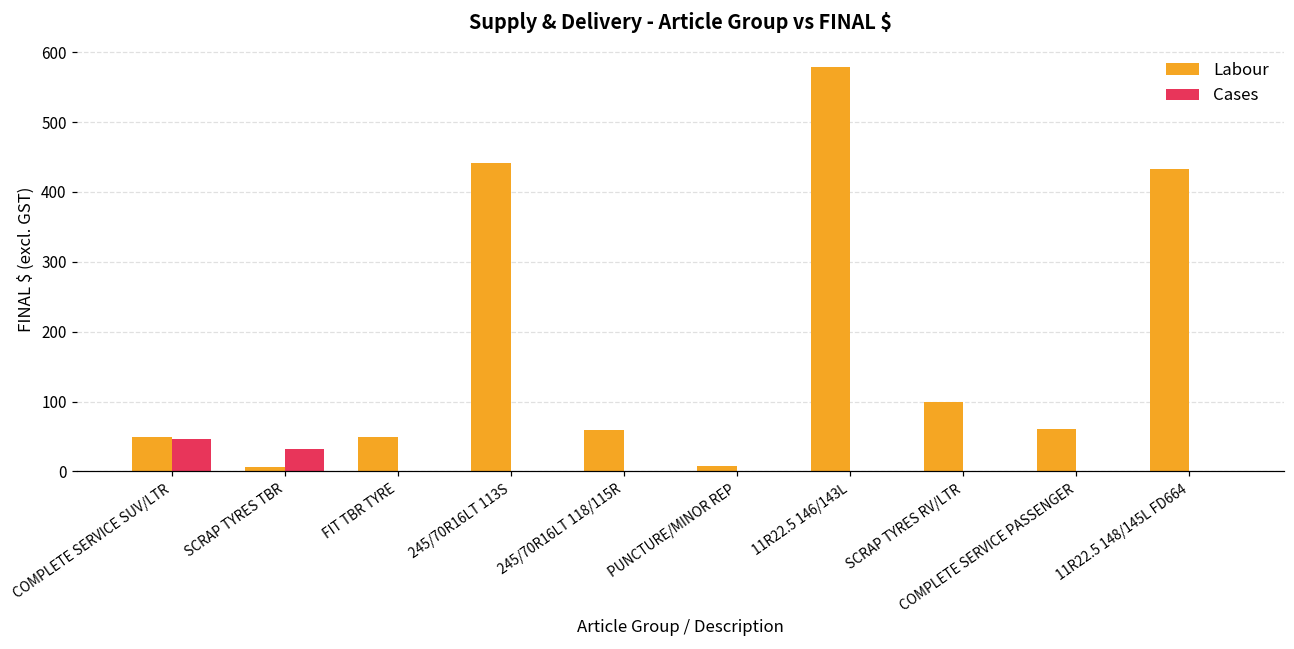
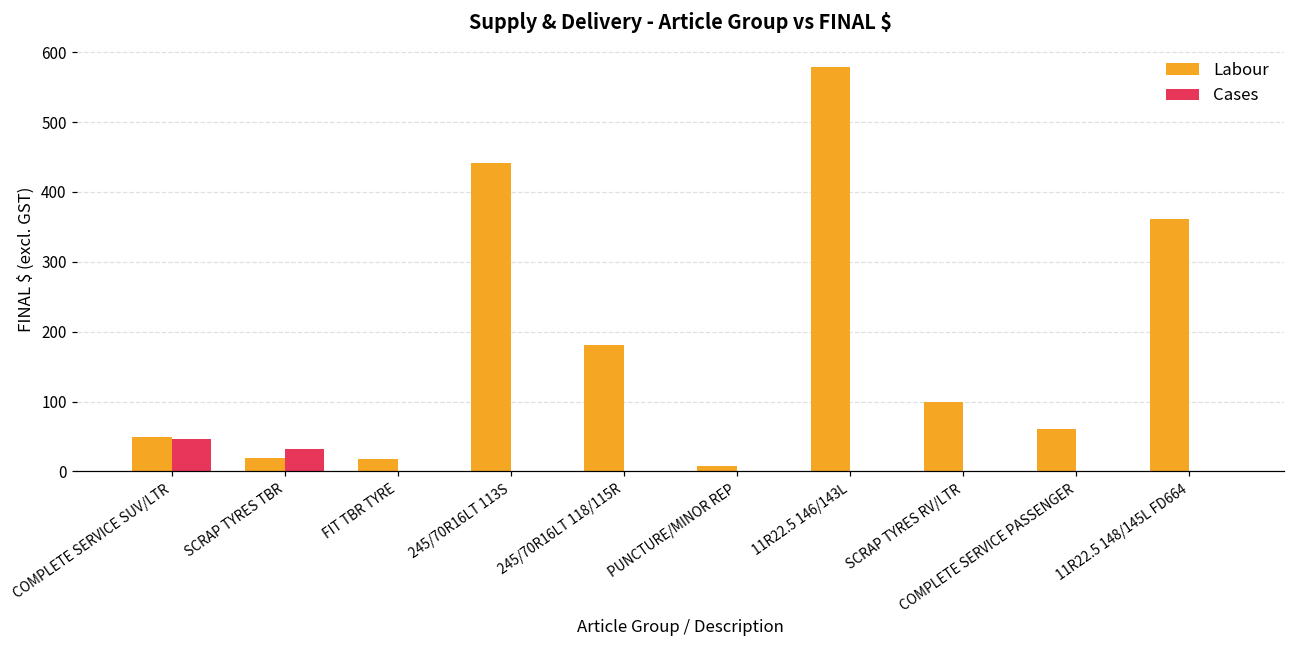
Labour, SCRAP TYRES TBR: 10 -> 20
Labour, FIT TBR TYRE: 50 -> 20
Labour, 245/70R16LT 118/115R: 60 -> 180
Labour, 11R22.5 148/145L FD664: 430 -> 360
